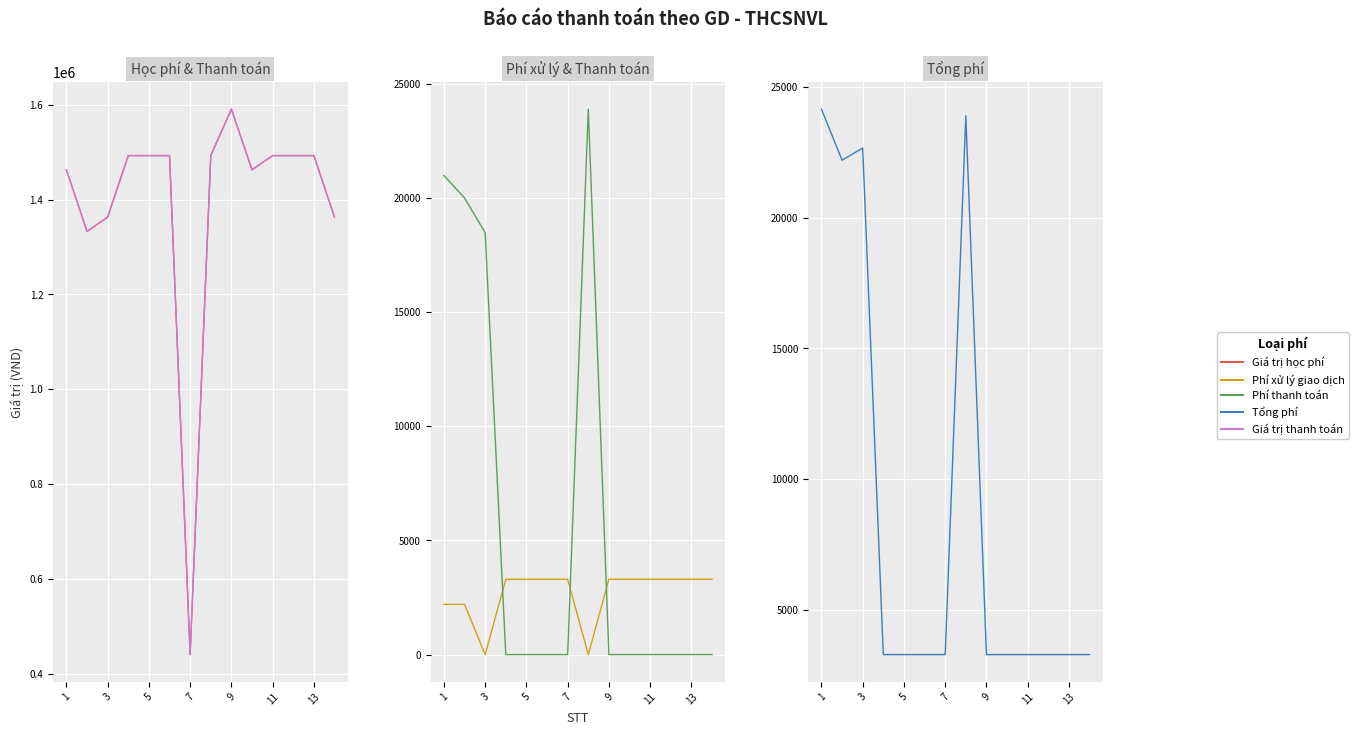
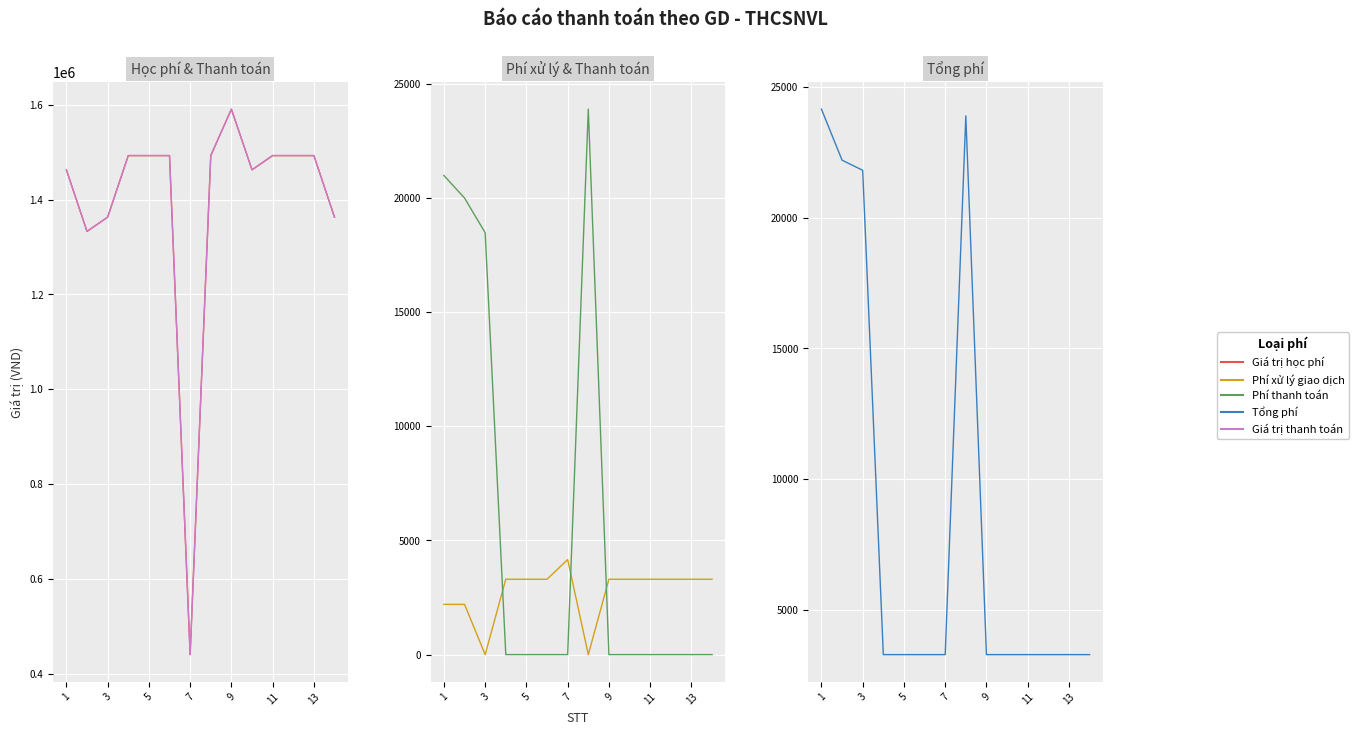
Phí xử lý & Thanh toán, Phí xử lý giao dịch, 7: 3300 -> 4200
Tổng phí, 3: 22700 -> 21800
